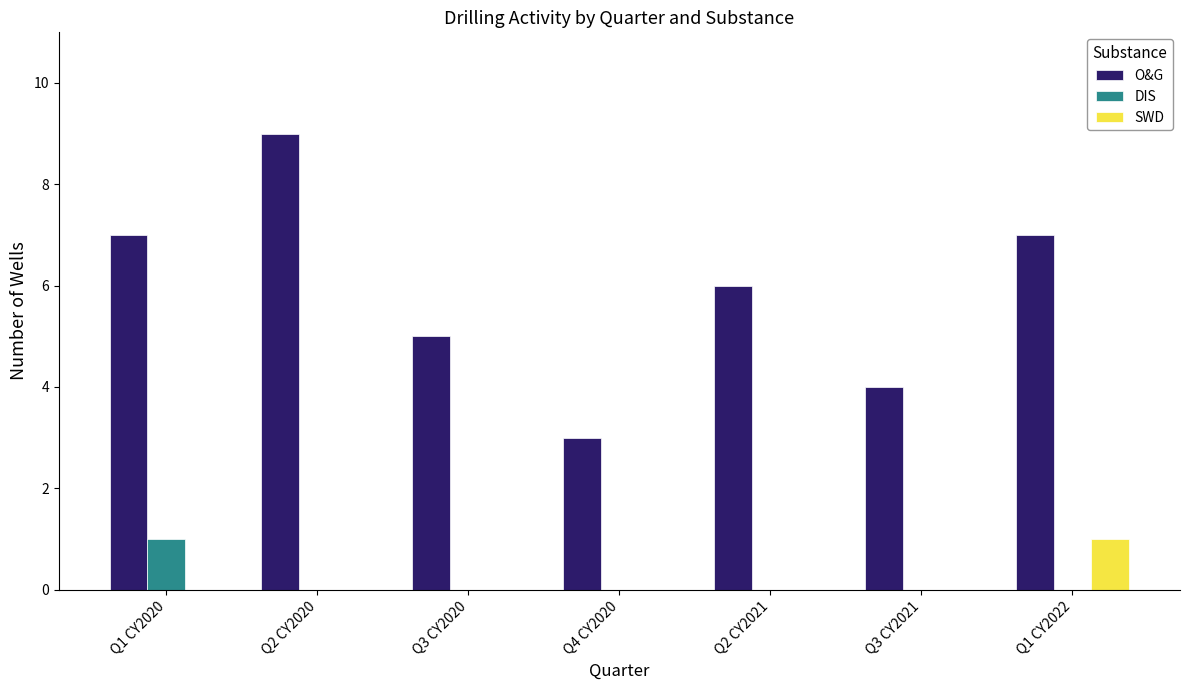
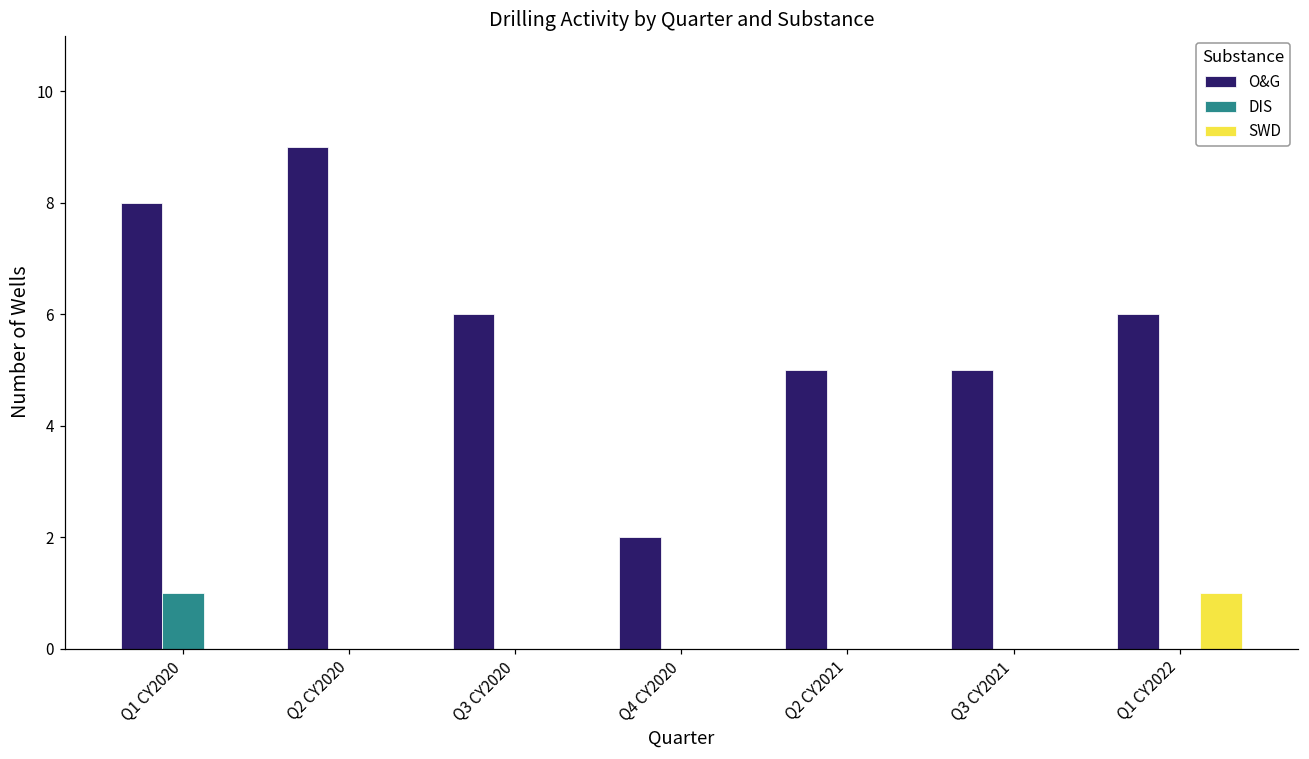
O&G, Q1 CY2020: 7 -> 8
O&G, Q3 CY2020: 5 -> 6
O&G, Q4 CY2020: 3 -> 2
O&G, Q2 CY2021: 6 -> 5
O&G, Q3 CY2021: 4 -> 5
O&G, Q1 CY2022: 7 -> 6
